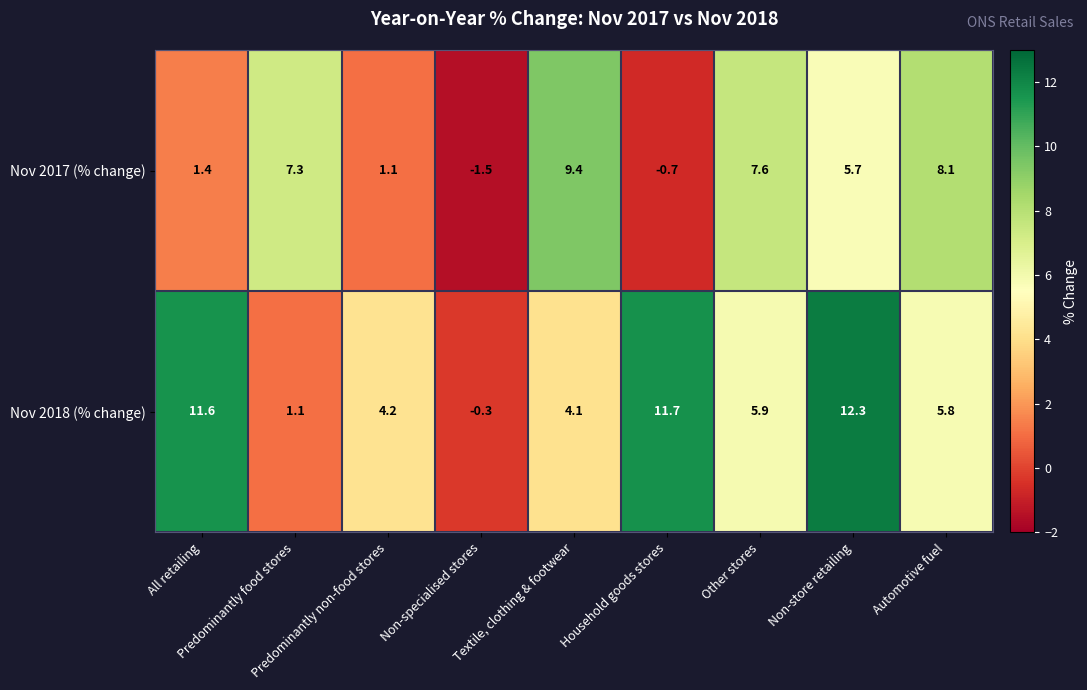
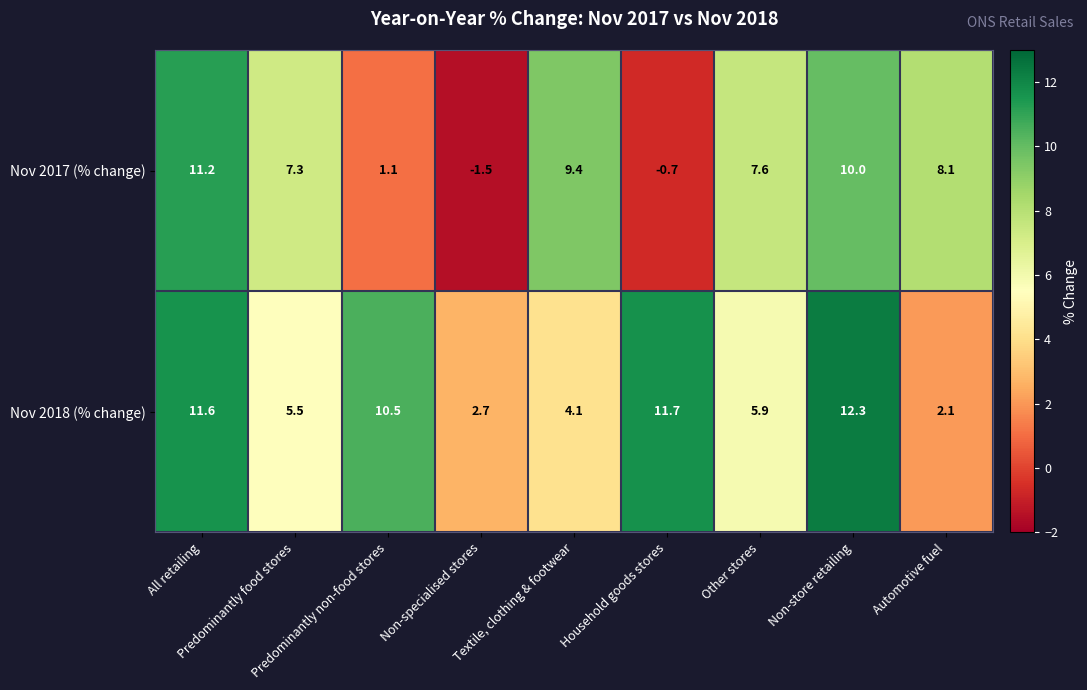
Nov 2017 (% change), All retailing: 1.4 -> 11.2
Nov 2017 (% change), Non-store retailing: 5.7 -> 10.0
Nov 2018 (% change), Predominantly food stores: 1.1 -> 5.5
Nov 2018 (% change), Predominantly non-food stores: 4.2 -> 10.5
Nov 2018 (% change), Non-specialised stores: -0.3 -> 2.7
Nov 2018 (% change), Automotive fuel: 5.8 -> 2.1
